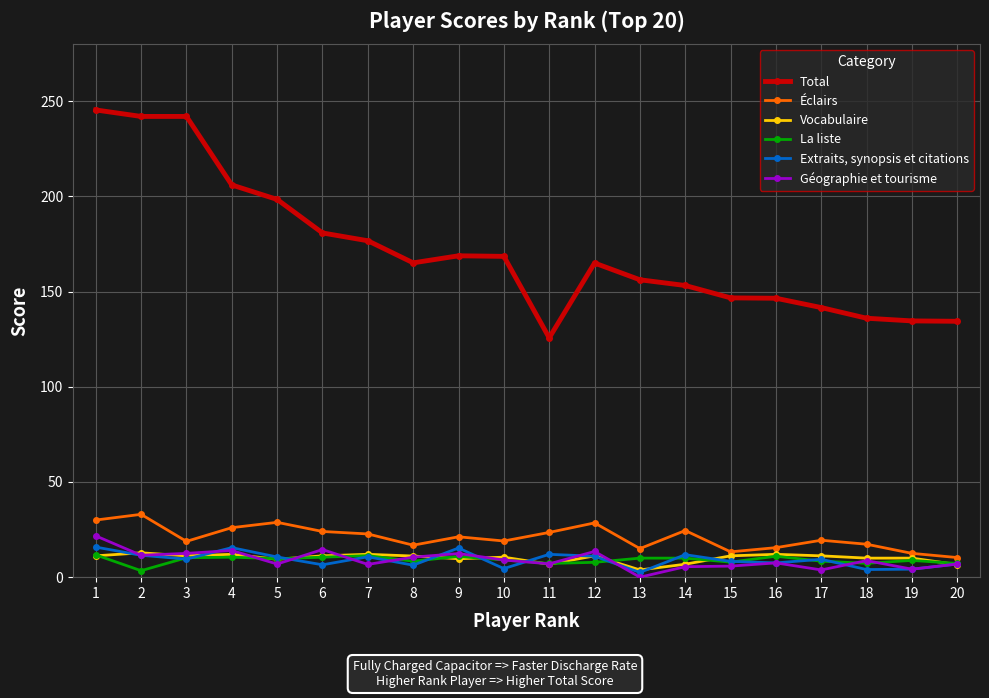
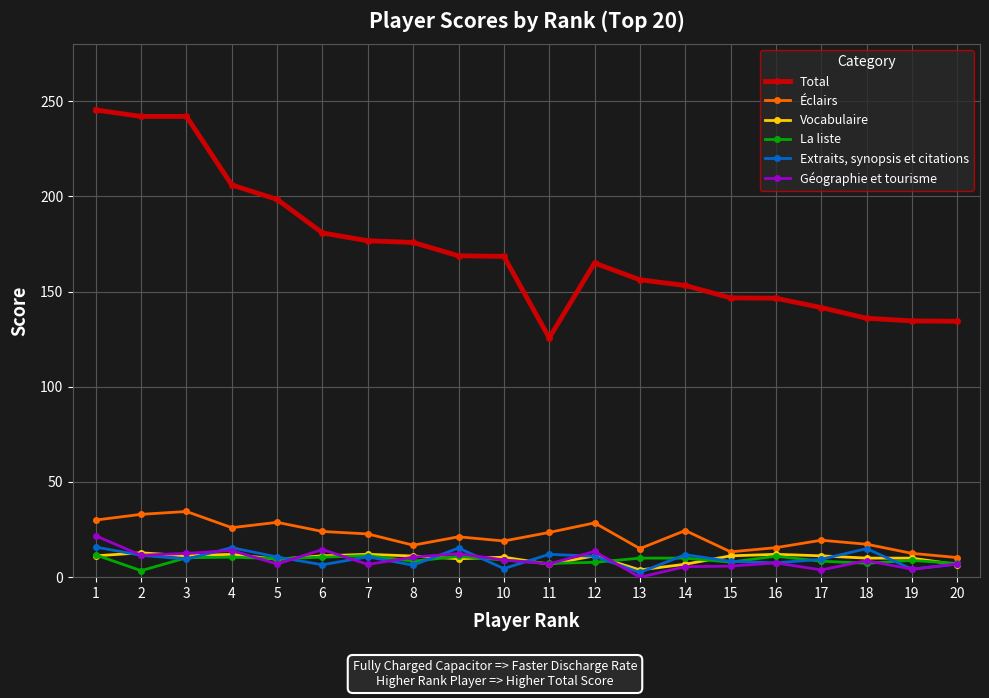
Éclairs, 3: 19 -> 35
Total, 8: 165 -> 176
Extraits, synopsis et citations, 18: 4 -> 15
